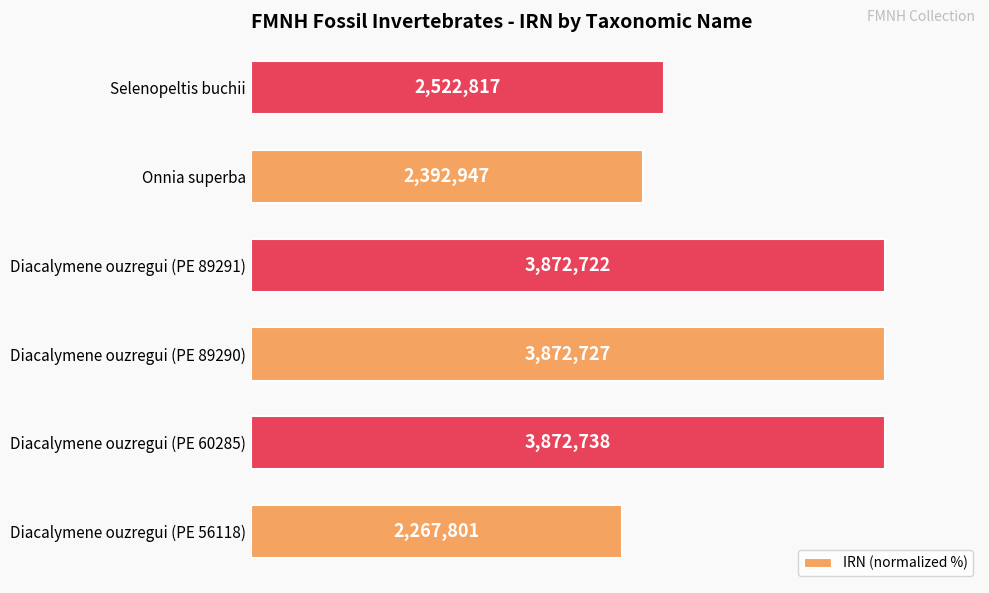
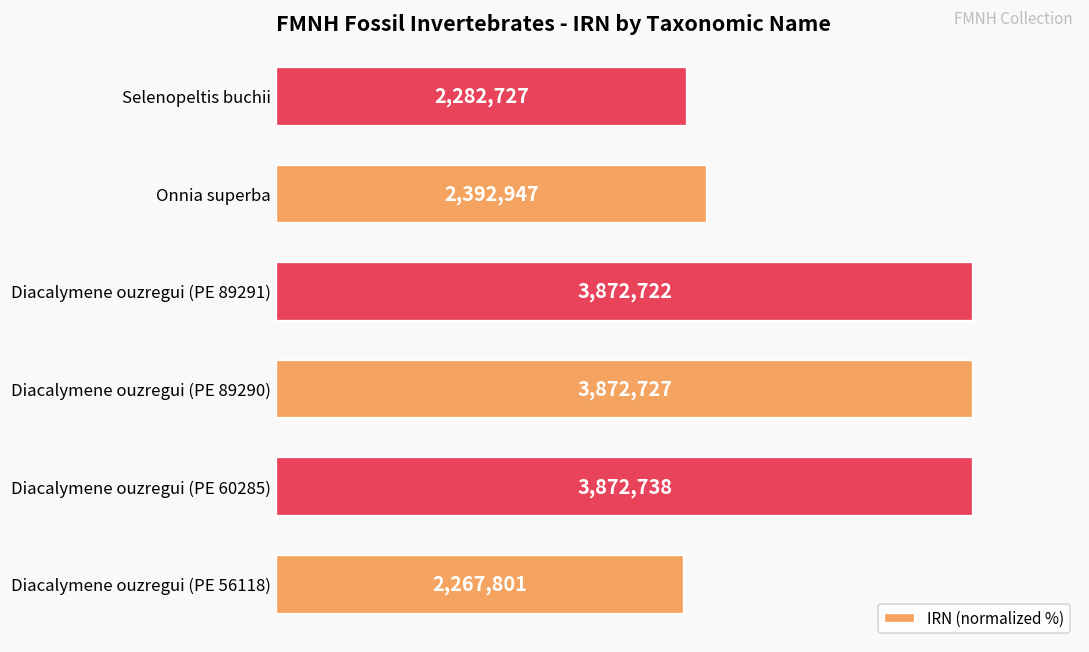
Selenopeltis buchii: 2,522,817 -> 2,282,727
